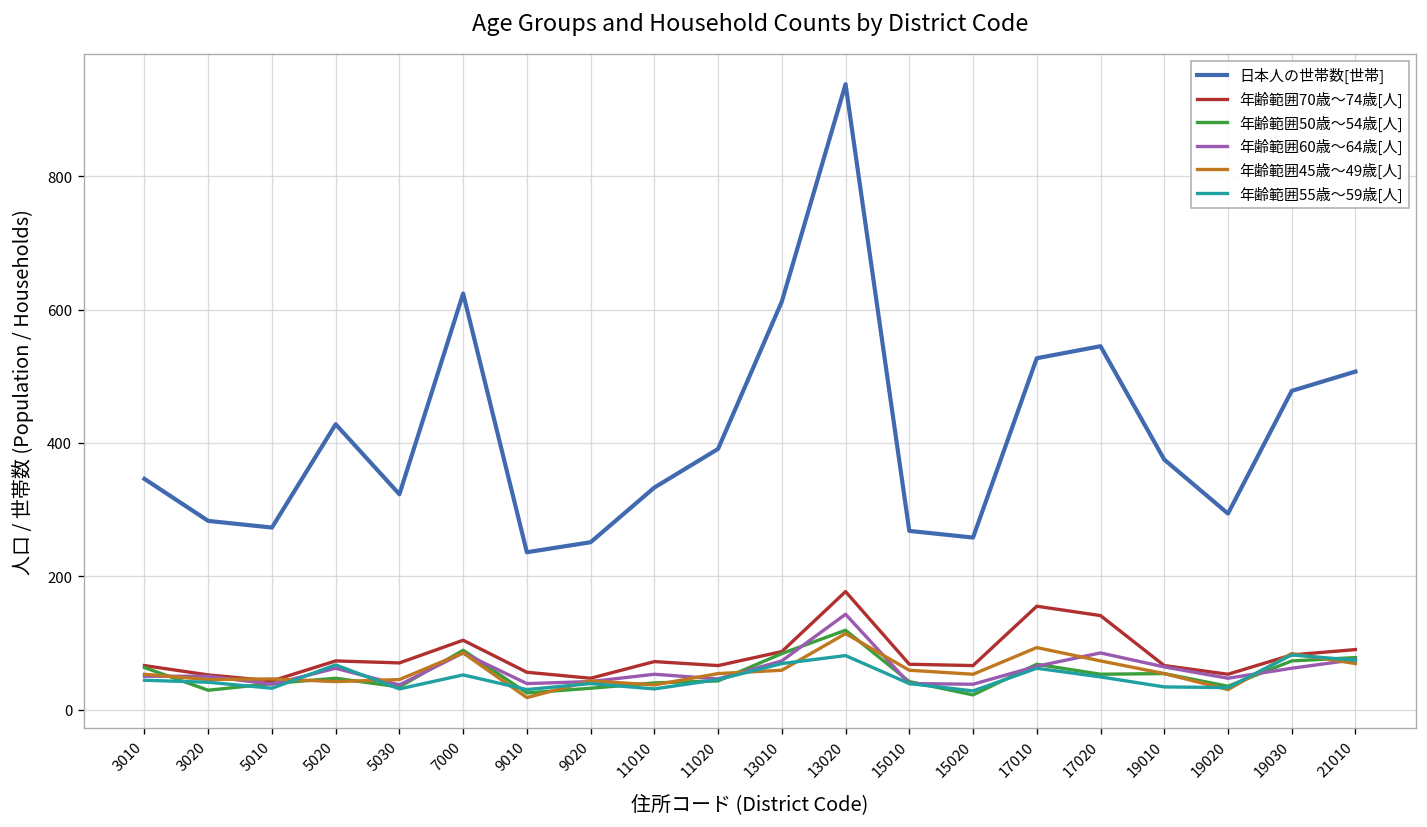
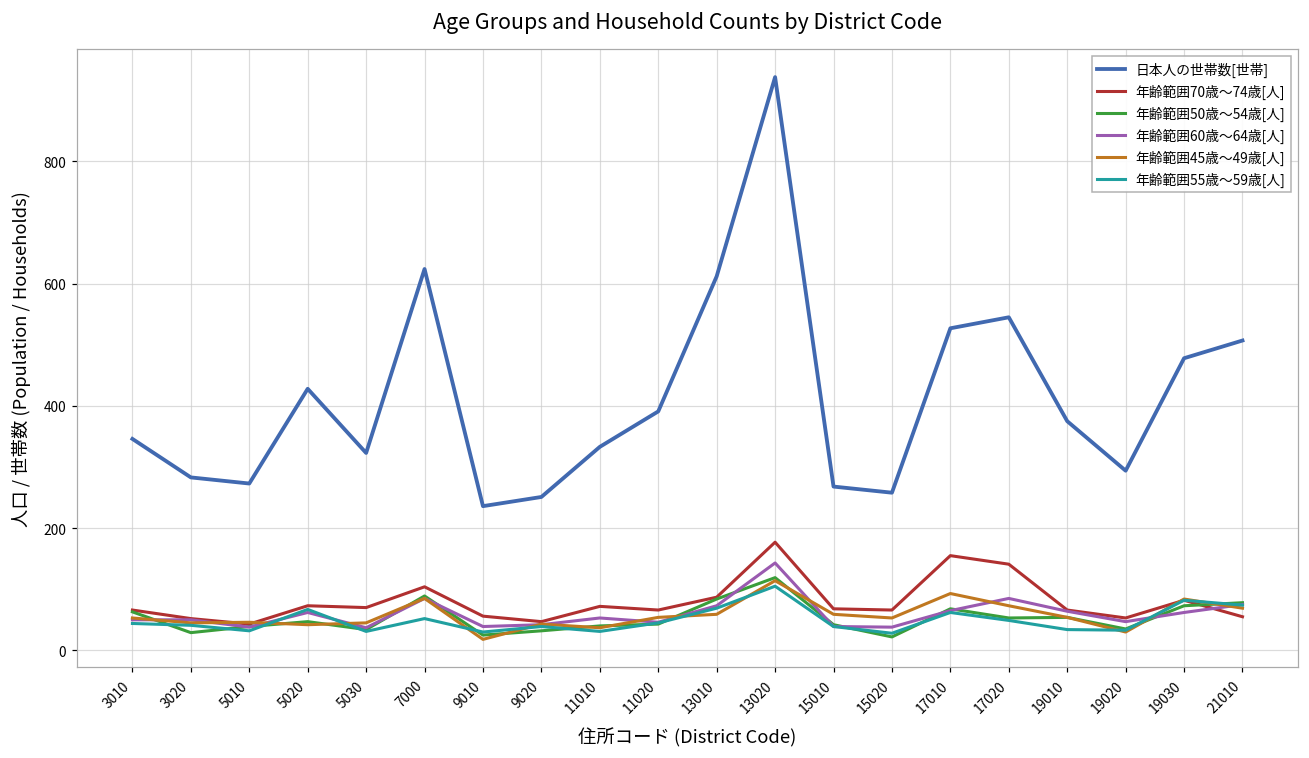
年齢範囲55歳～59歳[人], 13020: 80 -> 110
年齢範囲70歳～74歳[人], 21010: 90 -> 60
